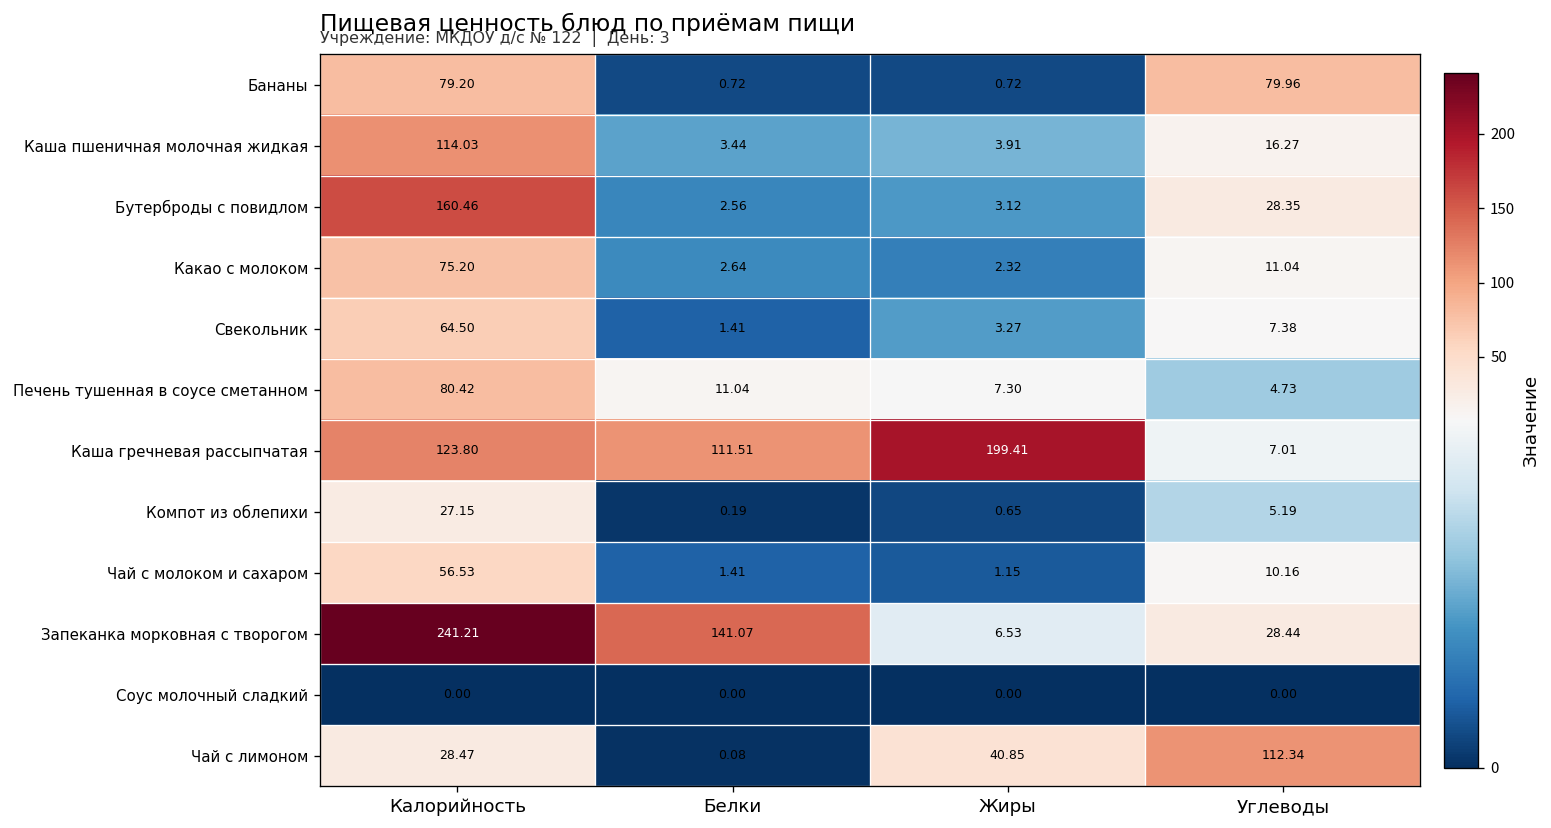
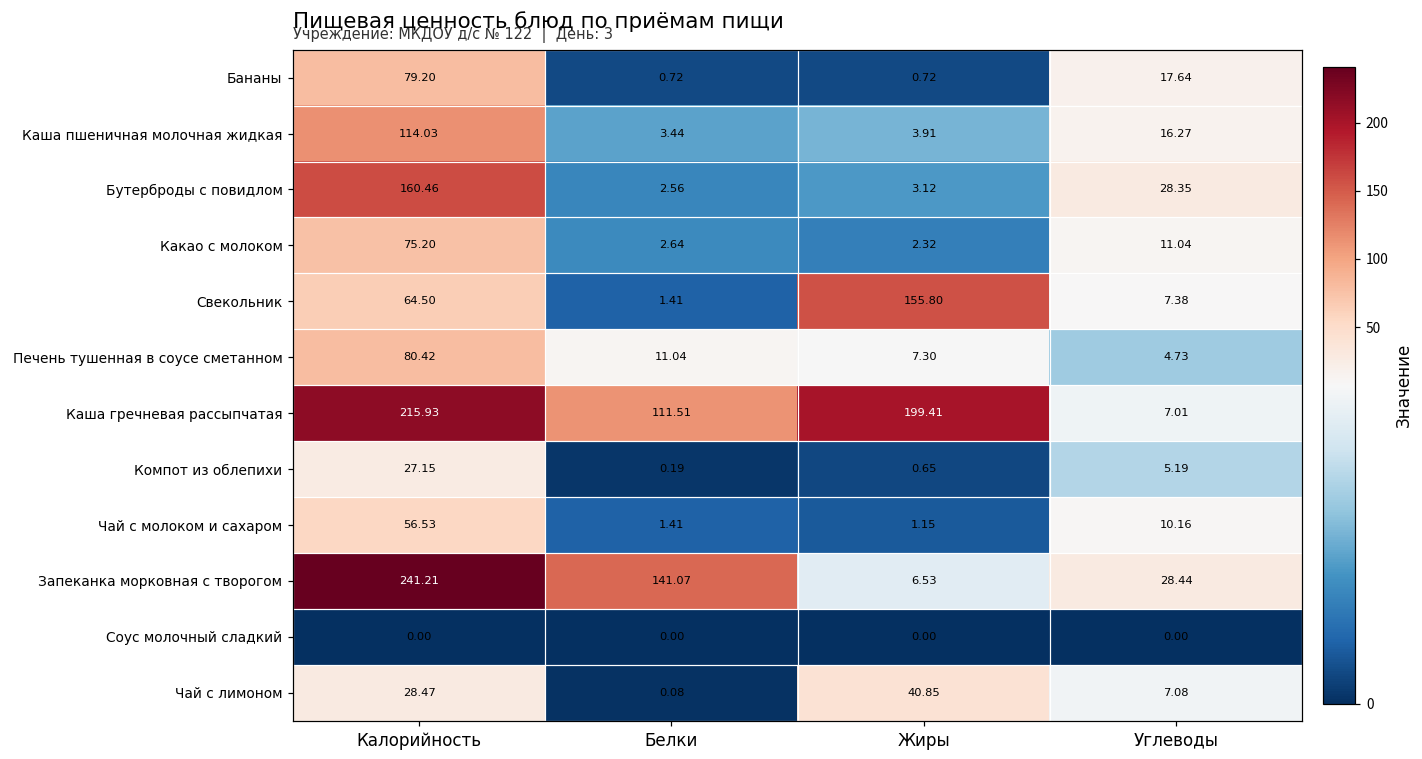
Бананы, Углеводы: 79.96 -> 17.64
Свекольник, Жиры: 3.27 -> 155.80
Каша гречневая рассыпчатая, Калорийность: 123.80 -> 215.93
Чай с лимоном, Углеводы: 112.34 -> 7.08
